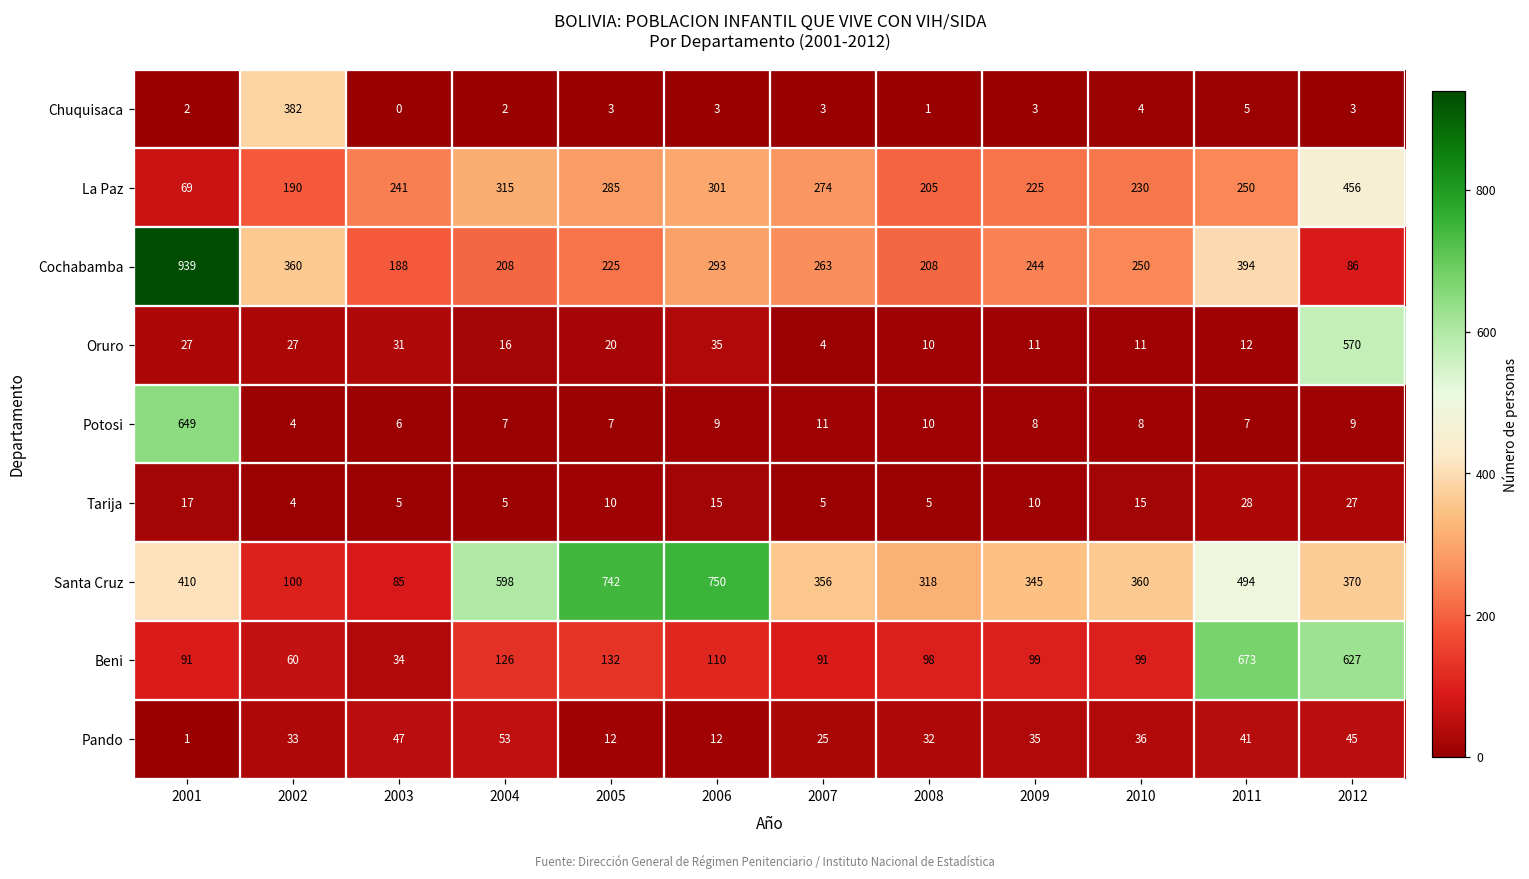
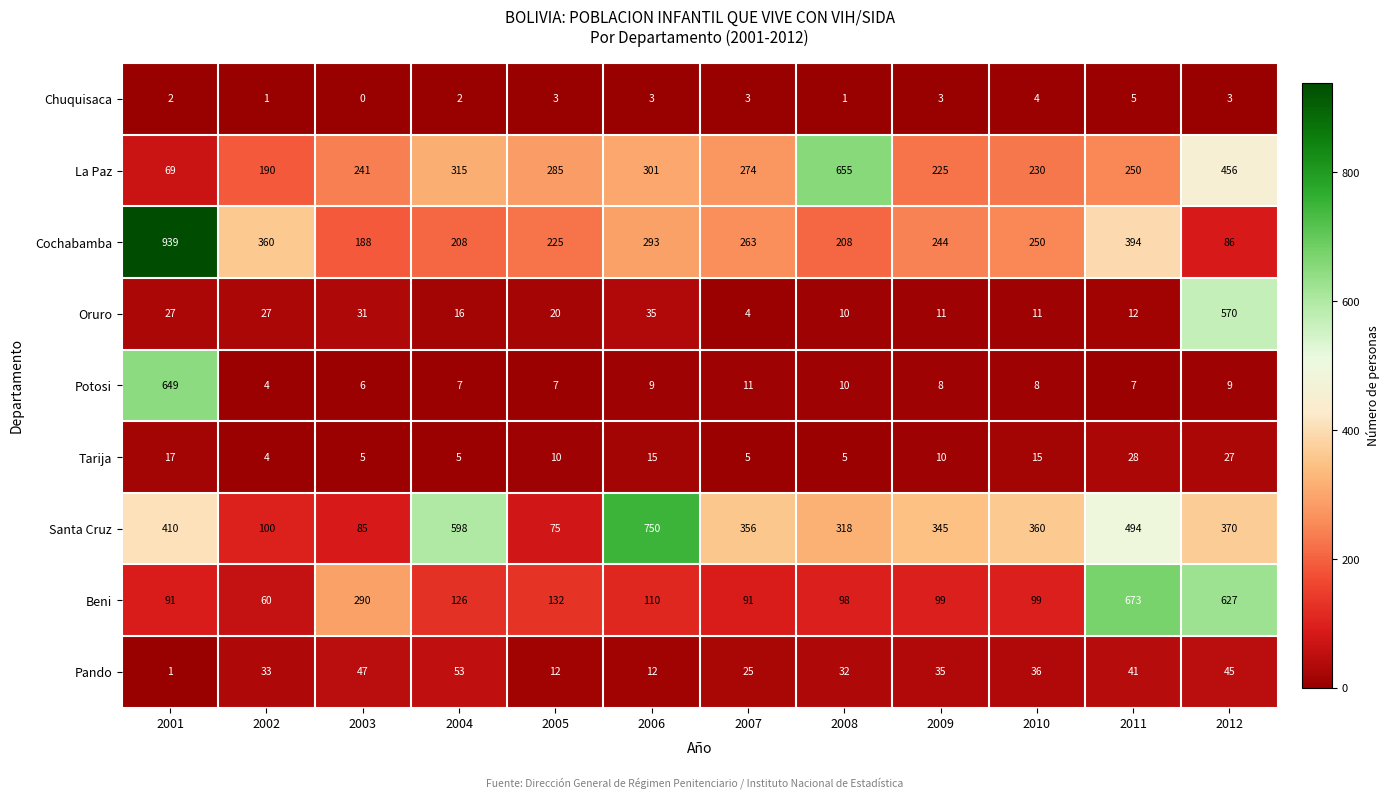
Chuquisaca, 2002: 382 -> 1
La Paz, 2008: 205 -> 655
Santa Cruz, 2005: 742 -> 75
Beni, 2003: 34 -> 290
